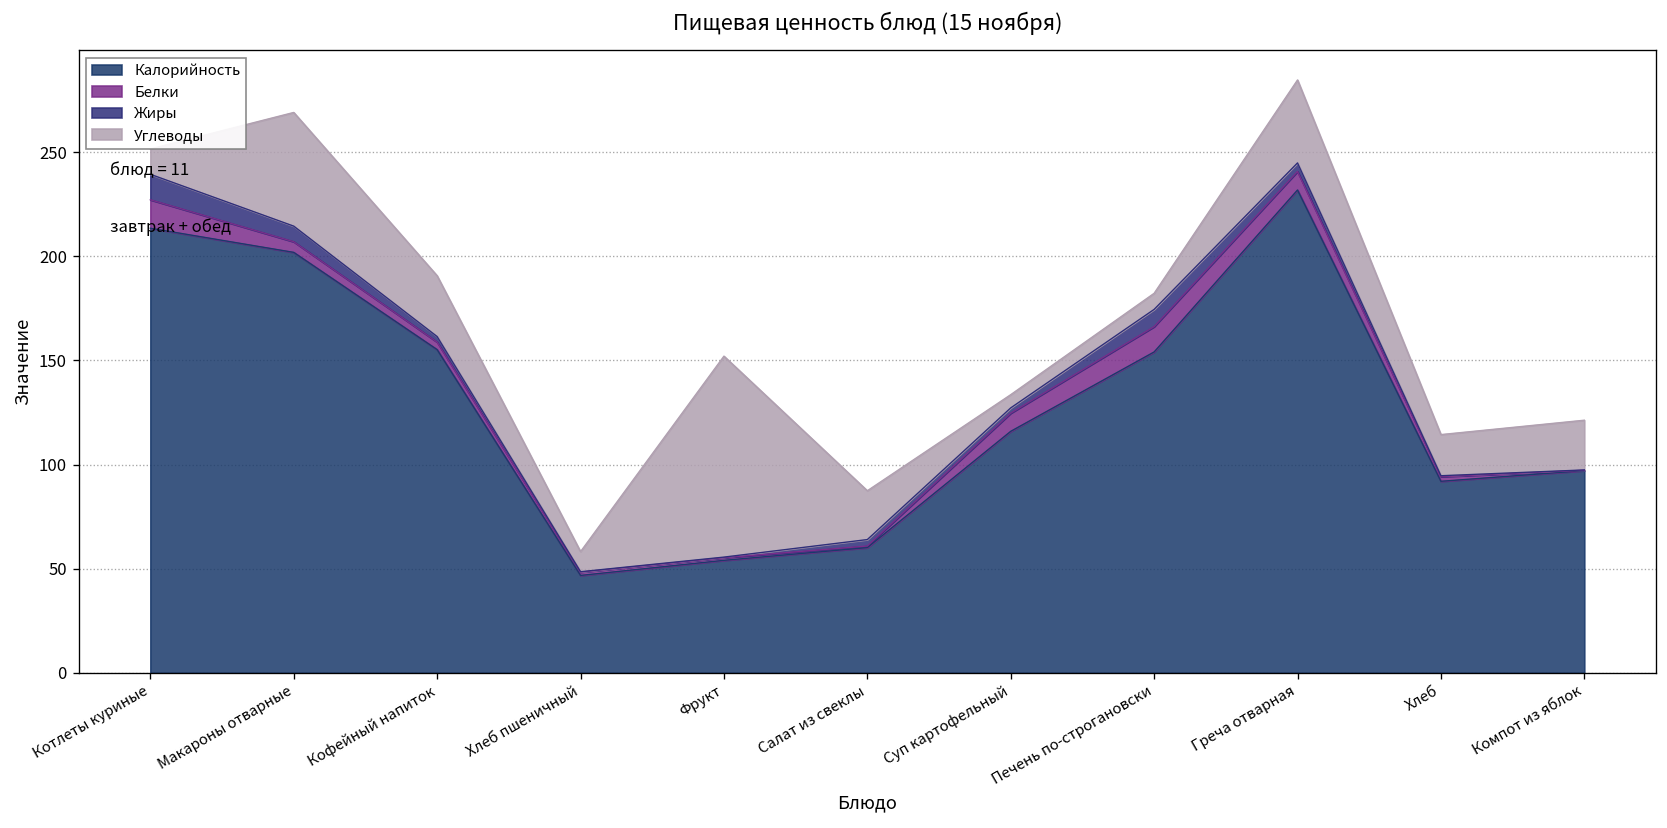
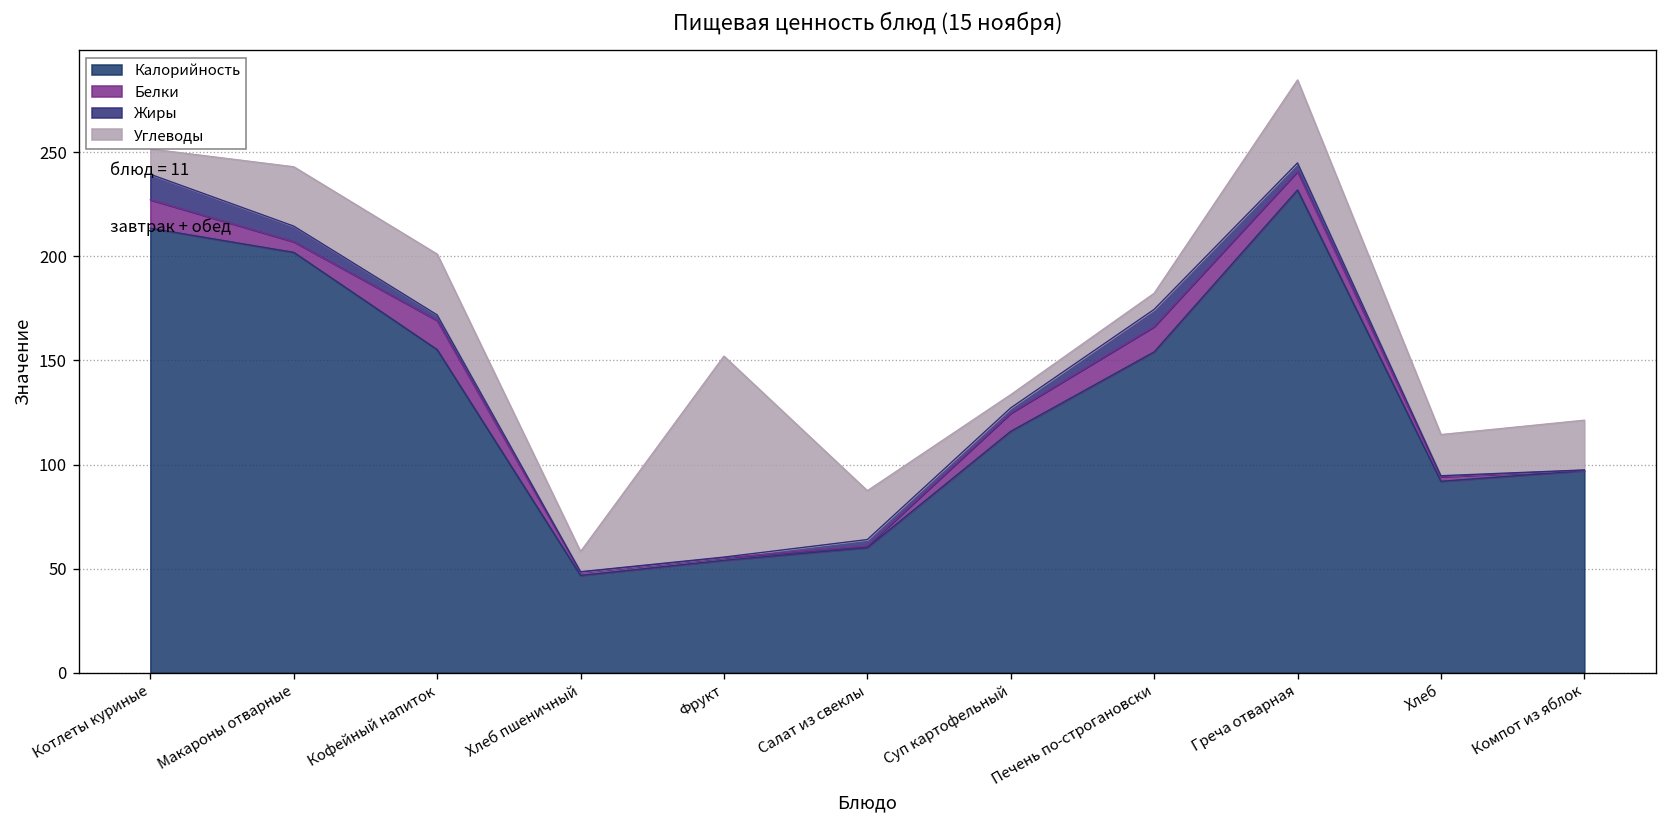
Углеводы, Макароны отварные: 55 -> 29
Белки, Кофейный напиток: 4 -> 14
